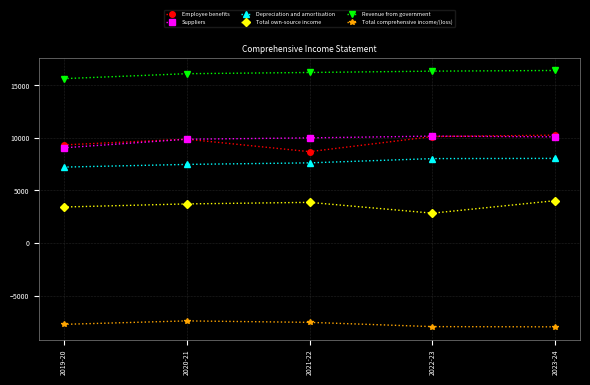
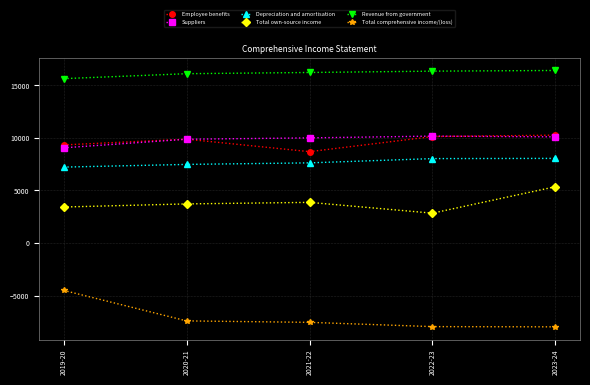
Total comprehensive income/(loss), 2019-20: -7700 -> -4500
Total own-source income, 2023-24: 4000 -> 5400
